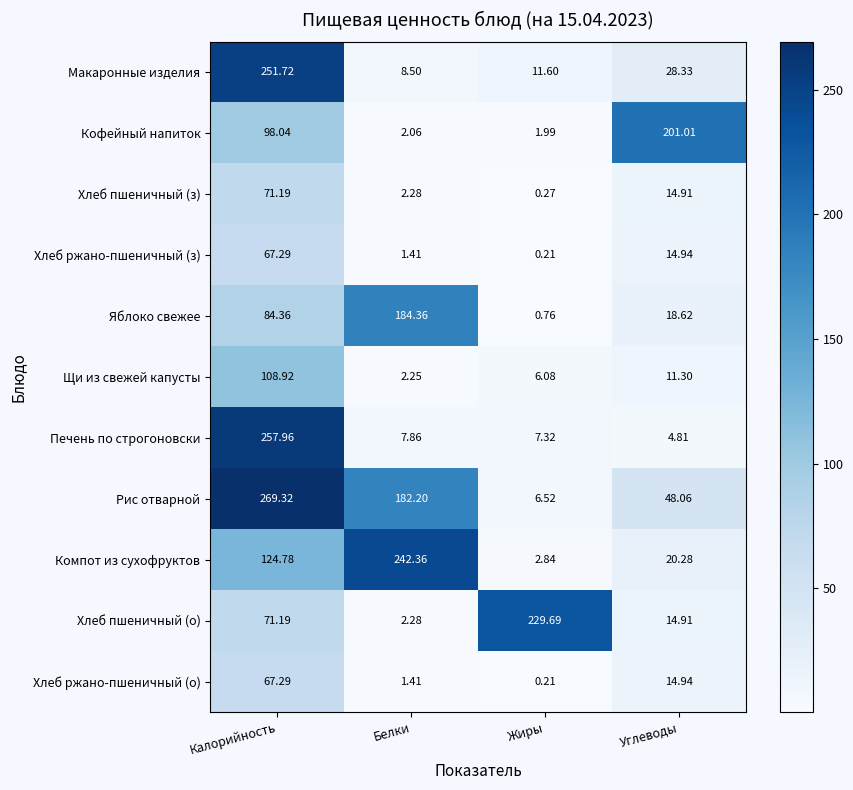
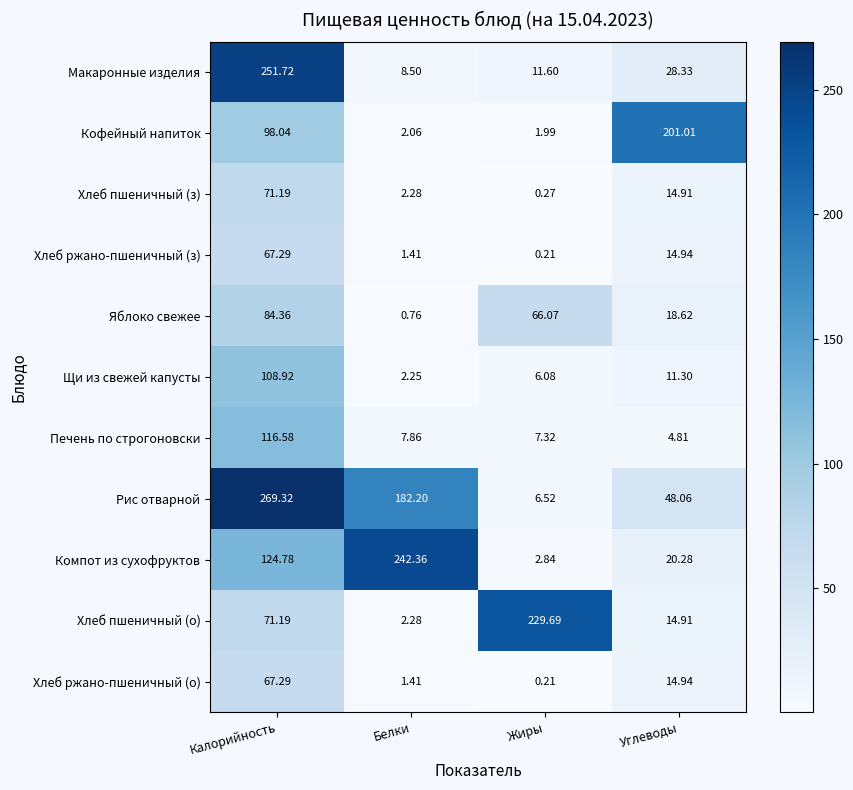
Яблоко свежее, Белки: 184.36 -> 0.76
Яблоко свежее, Жиры: 0.76 -> 66.07
Печень по строгоновски, Калорийность: 257.96 -> 116.58
